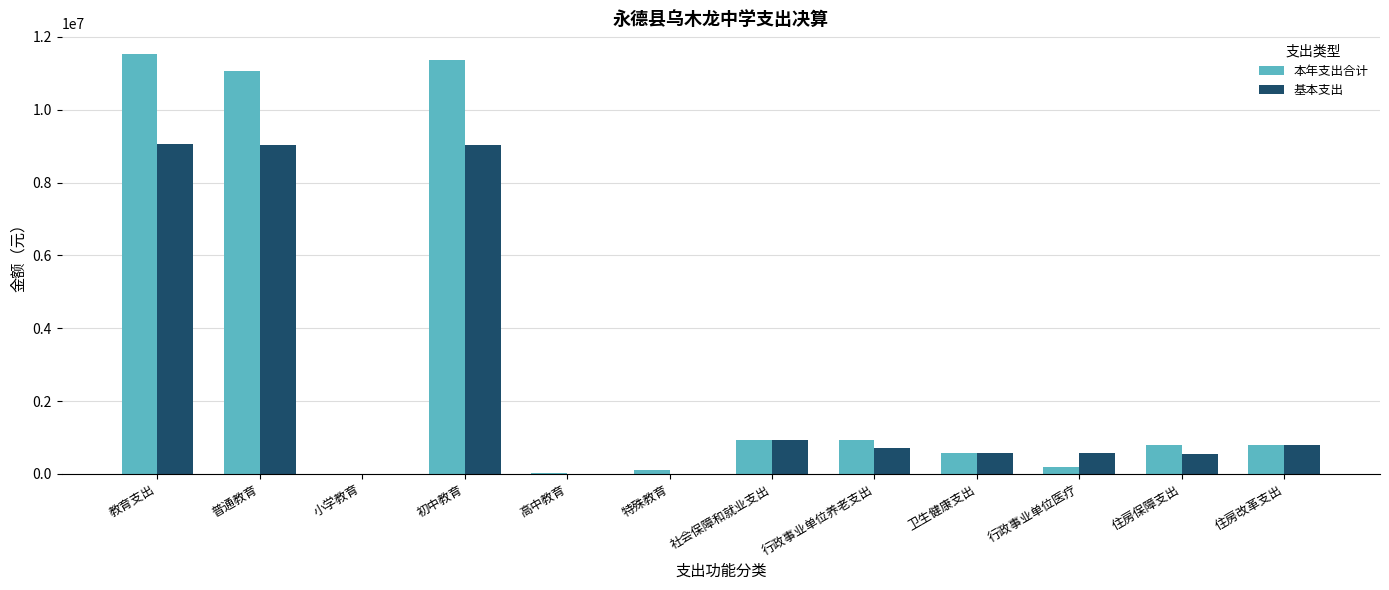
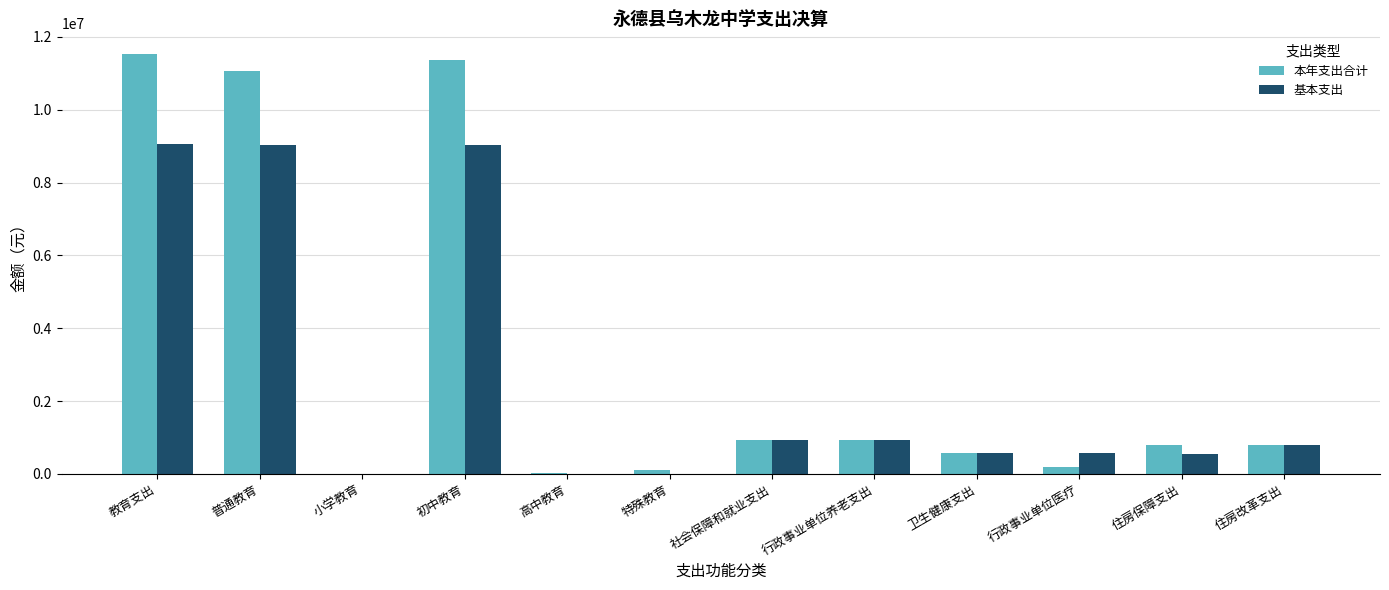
基本支出, 行政事业单位养老支出: 700000 -> 900000
